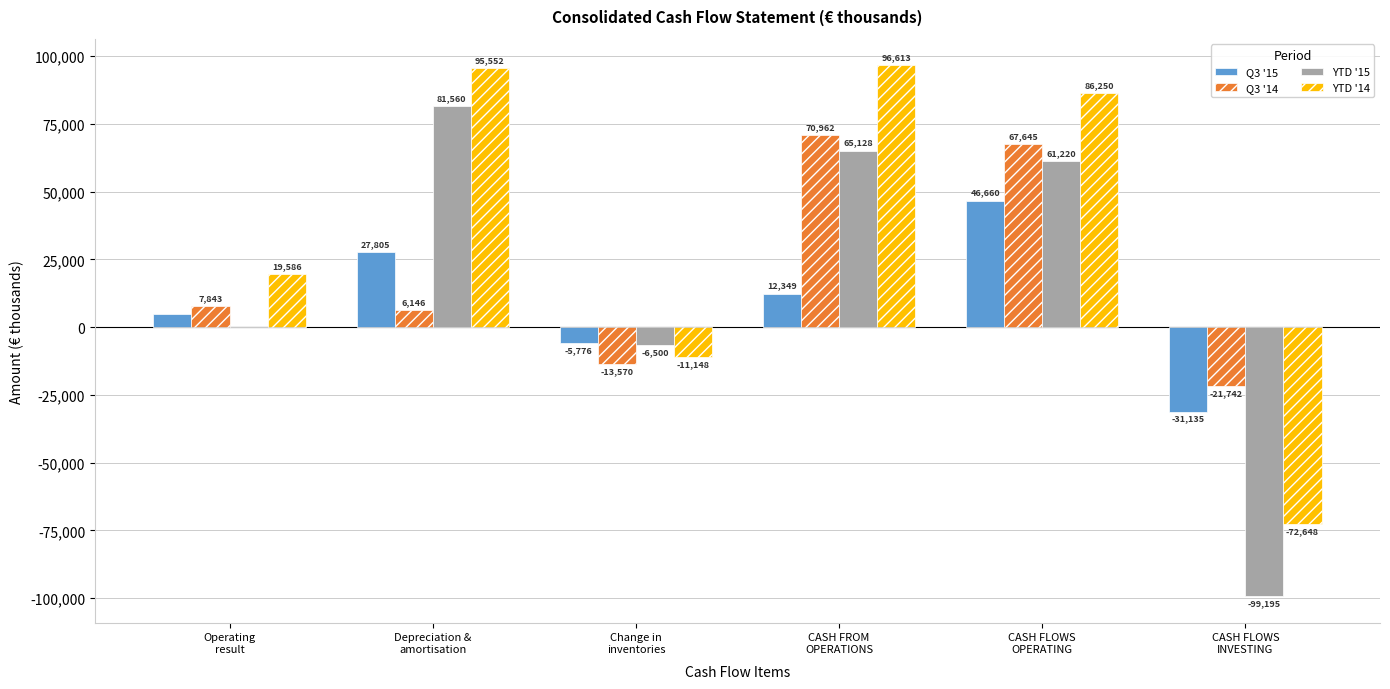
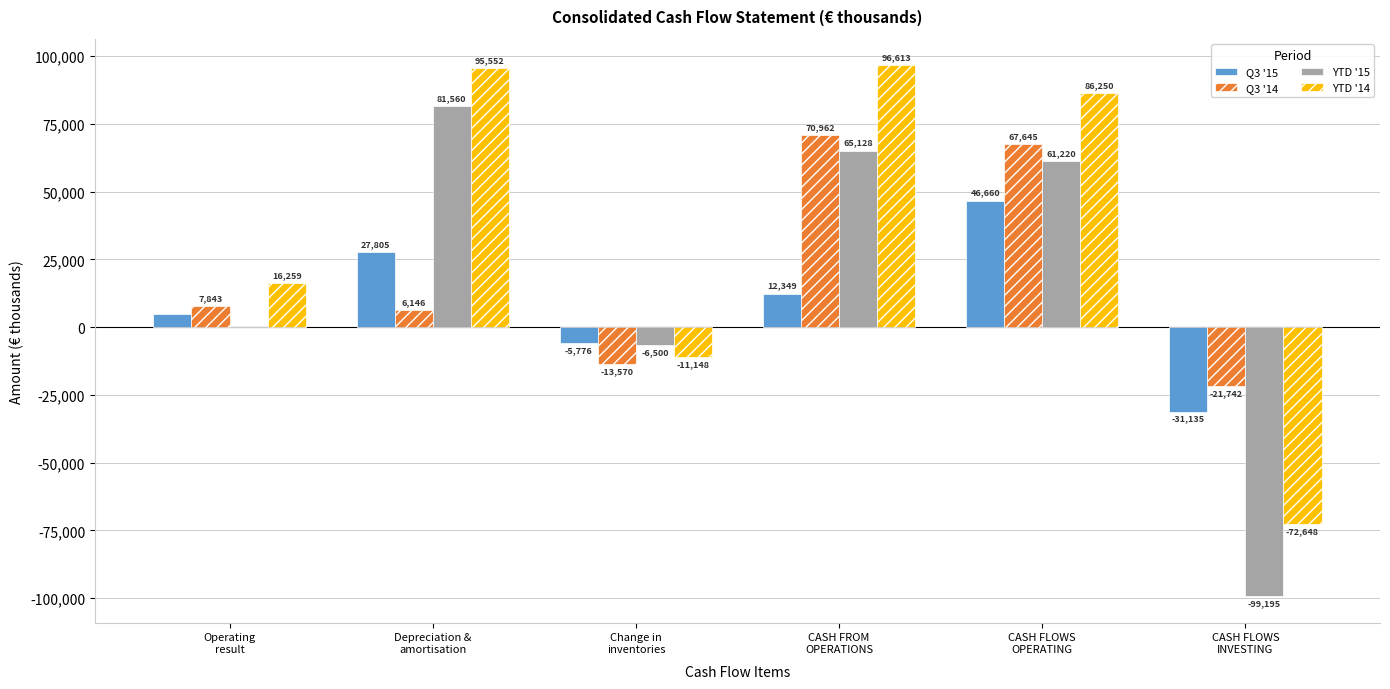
YTD '14, Operating result: 19,586 -> 16,259
